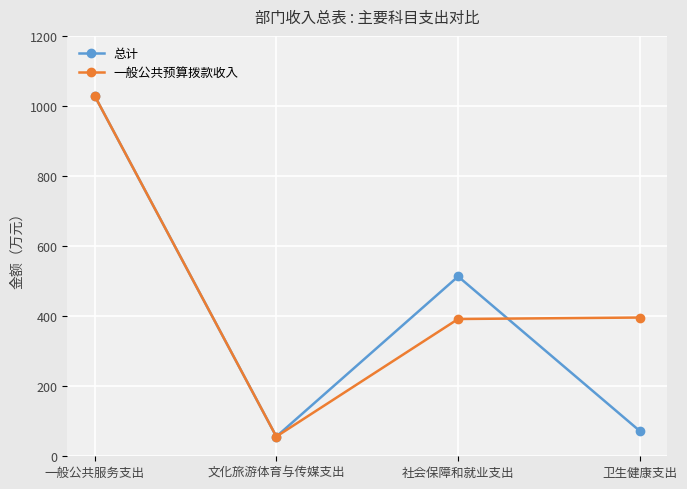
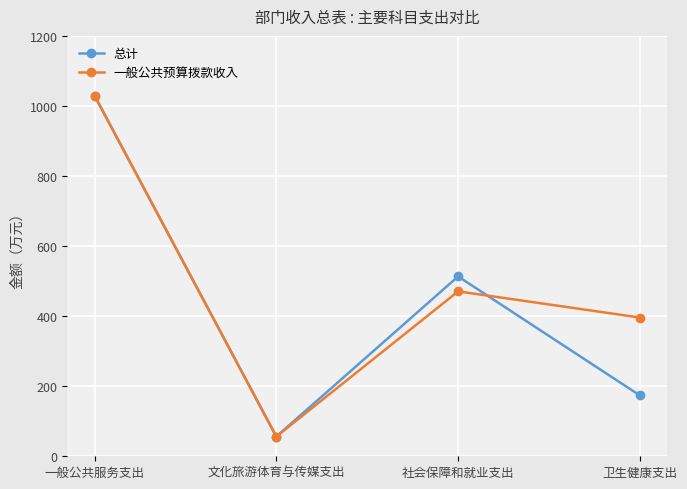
一般公共预算拨款收入, 社会保障和就业支出: 390 -> 470
总计, 卫生健康支出: 70 -> 170
